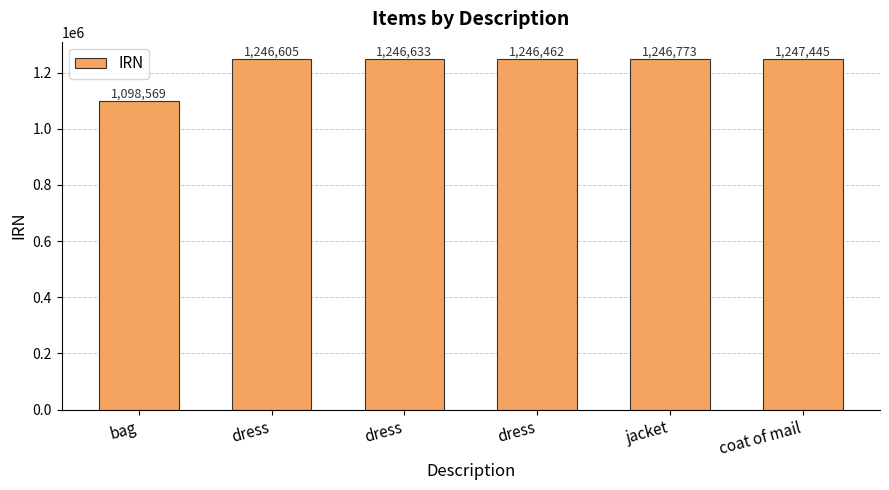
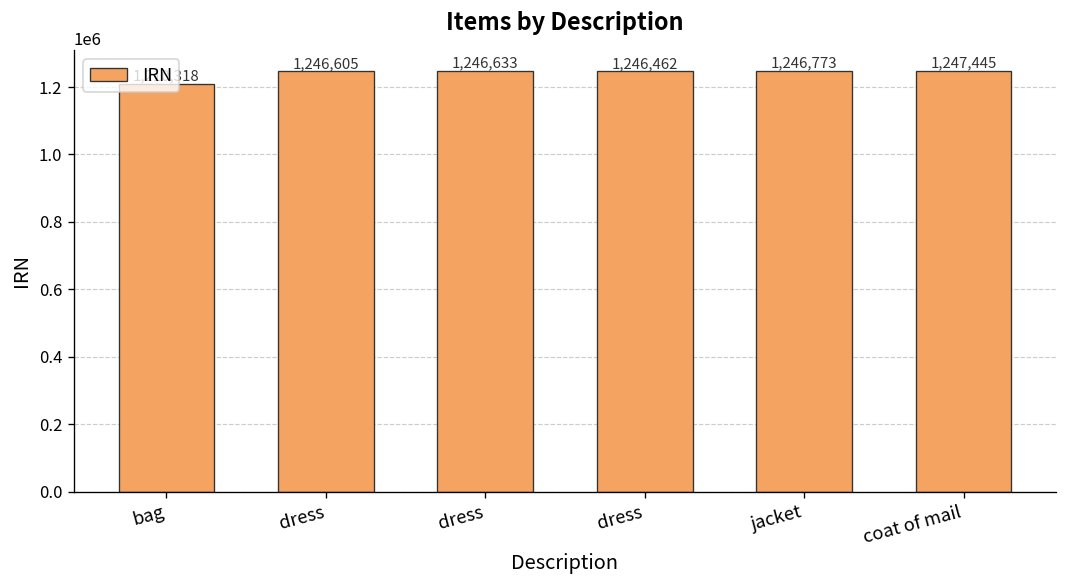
bag: 1,098,569 -> 1,210,318
